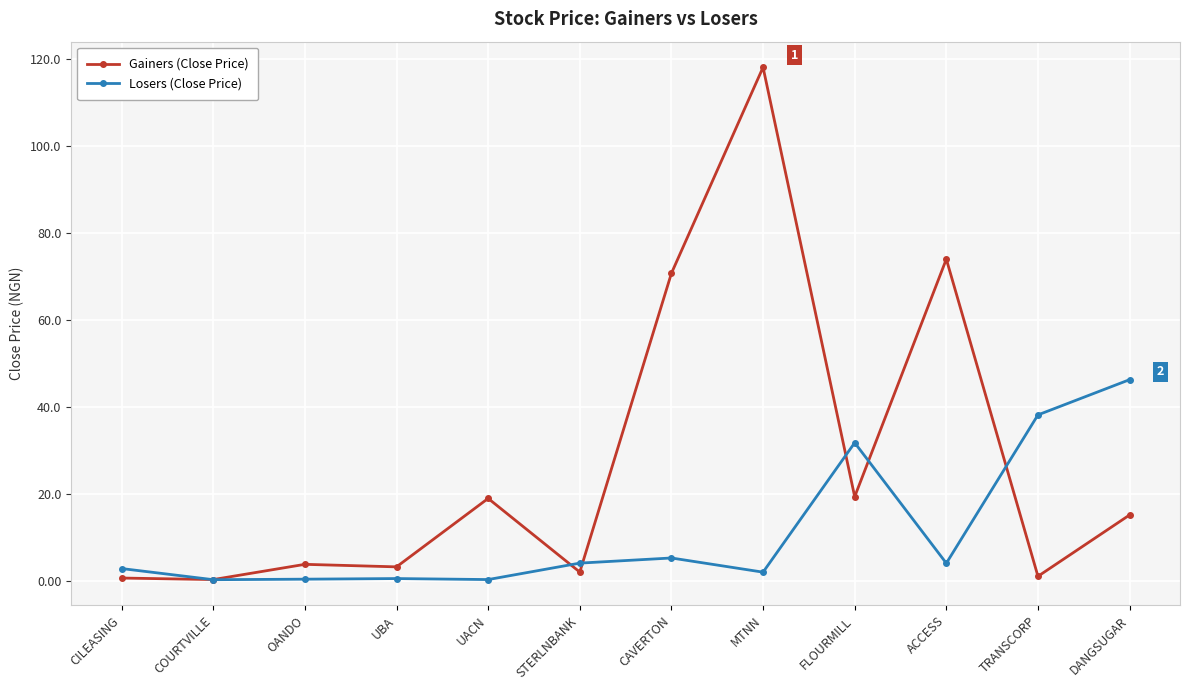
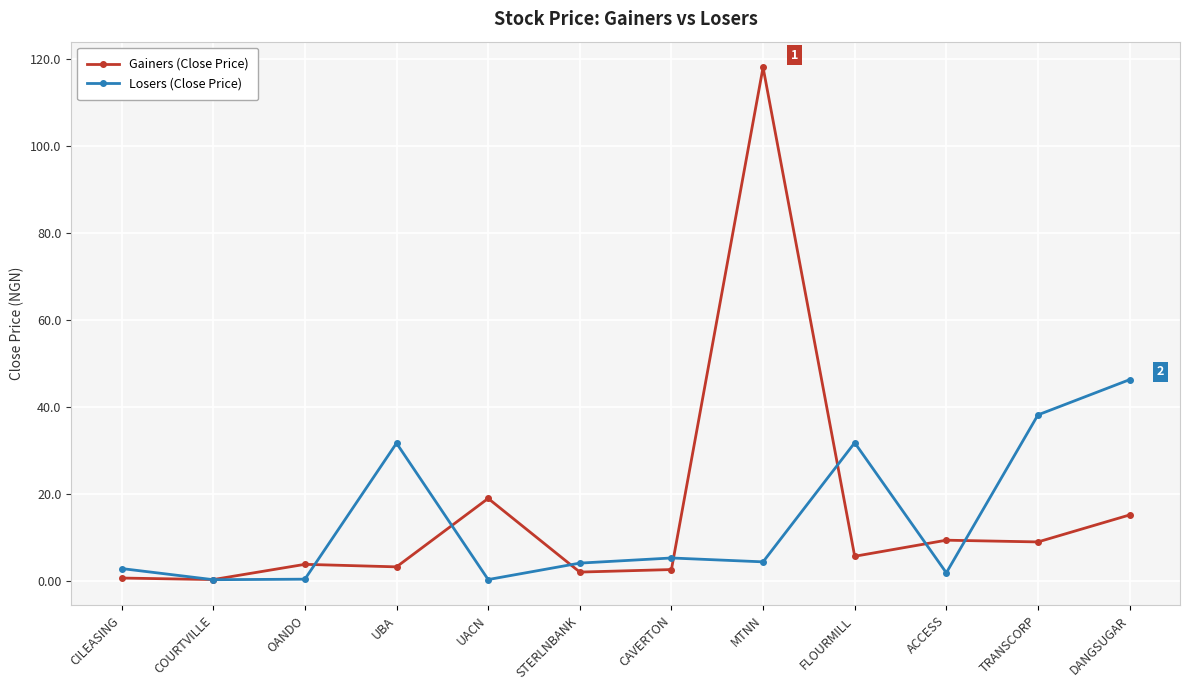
Losers (Close Price), UBA: 0 -> 32
Gainers (Close Price), CAVERTON: 71 -> 3
Losers (Close Price), MTNN: 2 -> 4
Gainers (Close Price), FLOURMILL: 19 -> 6
Gainers (Close Price), ACCESS: 74 -> 9
Losers (Close Price), ACCESS: 4 -> 2
Gainers (Close Price), TRANSCORP: 1 -> 9
